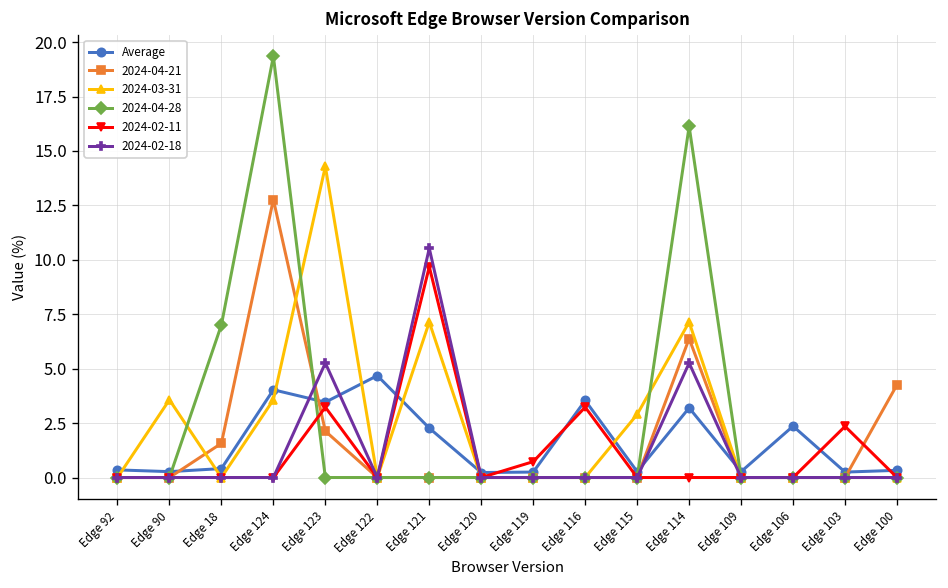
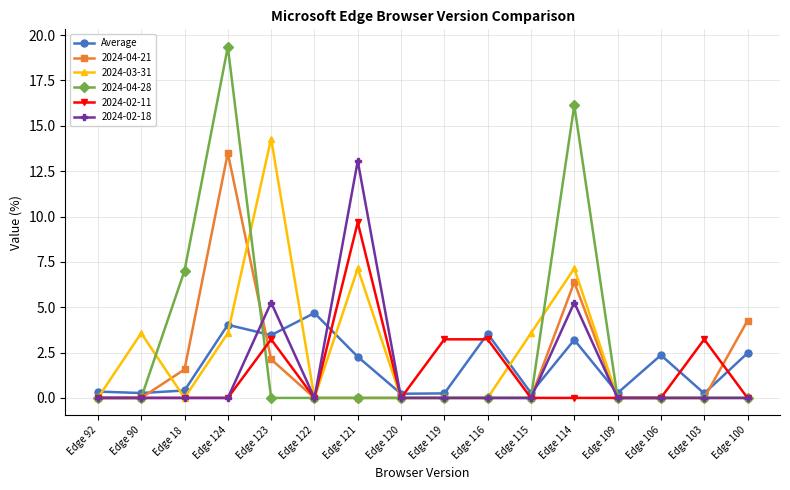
2024-04-21, Edge 124: 12.8 -> 13.5
2024-02-18, Edge 121: 10.5 -> 13.1
2024-02-11, Edge 119: 0.7 -> 3.2
2024-03-31, Edge 115: 2.9 -> 3.6
2024-02-11, Edge 103: 2.4 -> 3.2
Average, Edge 100: 0.3 -> 2.5
